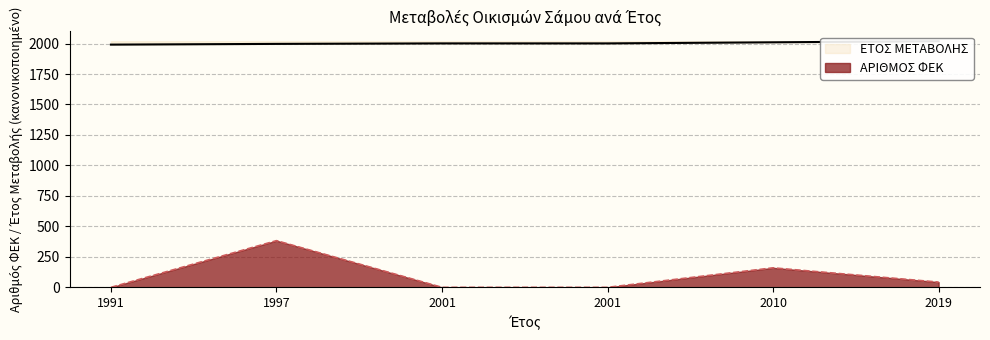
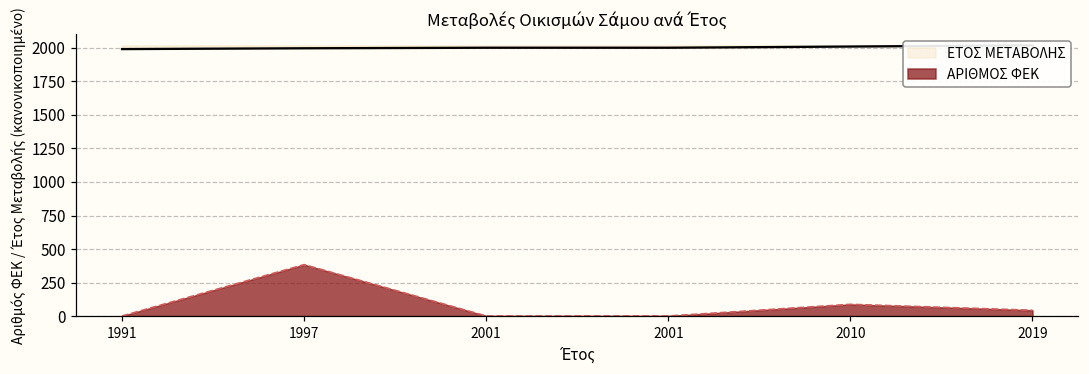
ΑΡΙΘΜΟΣ ΦΕΚ, 2010: 160 -> 90
